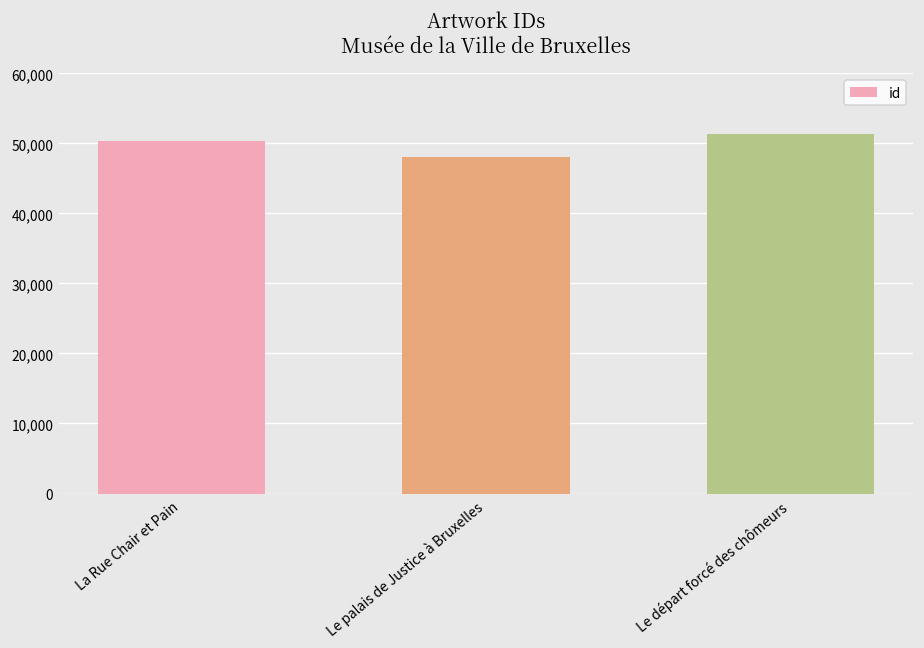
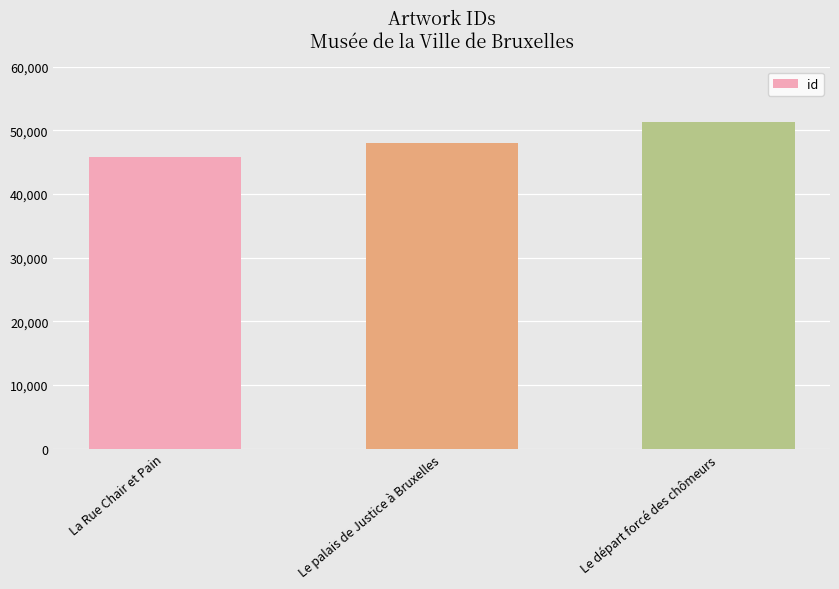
La Rue Chair et Pain: 50,000 -> 46,000
